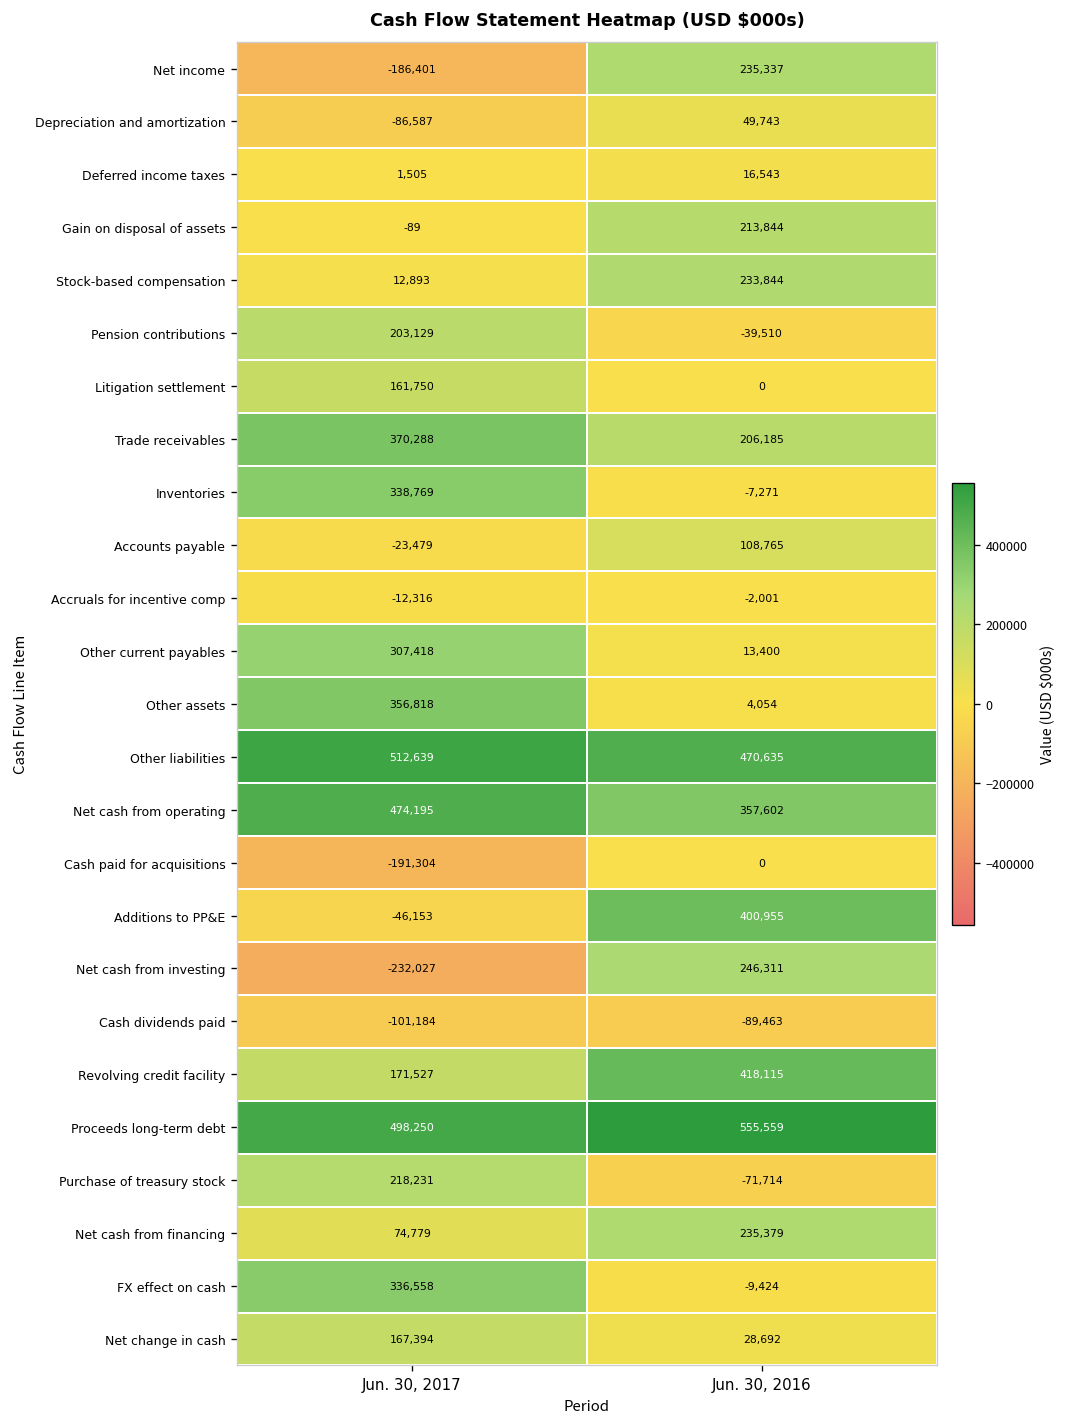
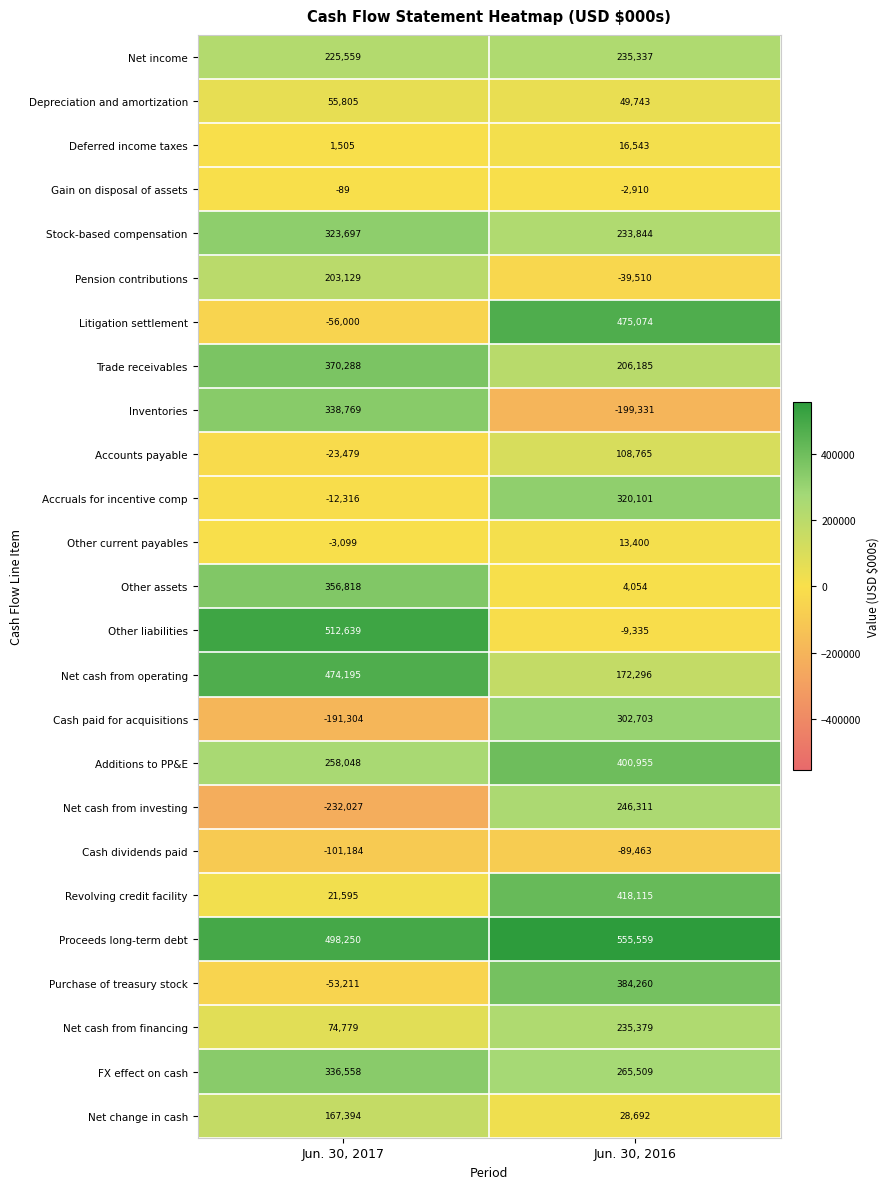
Net income, Jun. 30, 2017: -186,401 -> 225,559
Depreciation and amortization, Jun. 30, 2017: -86,587 -> 55,805
Gain on disposal of assets, Jun. 30, 2016: 213,844 -> -2,910
Stock-based compensation, Jun. 30, 2017: 12,893 -> 323,697
Litigation settlement, Jun. 30, 2017: 161,750 -> -56,000
Litigation settlement, Jun. 30, 2016: 0 -> 475,074
Inventories, Jun. 30, 2016: -7,271 -> -199,331
Accruals for incentive comp, Jun. 30, 2016: -2,001 -> 320,101
Other current payables, Jun. 30, 2017: 307,418 -> -3,099
Other liabilities, Jun. 30, 2016: 470,635 -> -9,335
Net cash from operating, Jun. 30, 2016: 357,602 -> 172,296
Cash paid for acquisitions, Jun. 30, 2016: 0 -> 302,703
Additions to PP&E, Jun. 30, 2017: -46,153 -> 258,048
Revolving credit facility, Jun. 30, 2017: 171,527 -> 21,595
Purchase of treasury stock, Jun. 30, 2017: 218,231 -> -53,211
Purchase of treasury stock, Jun. 30, 2016: -71,714 -> 384,260
FX effect on cash, Jun. 30, 2016: -9,424 -> 265,509
